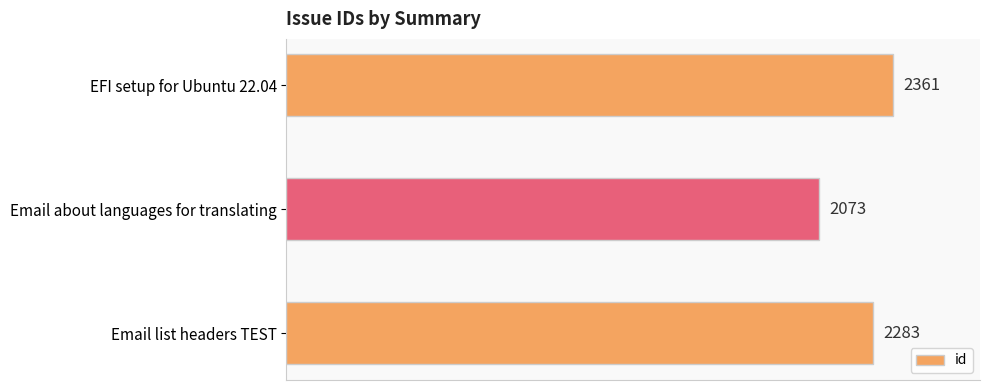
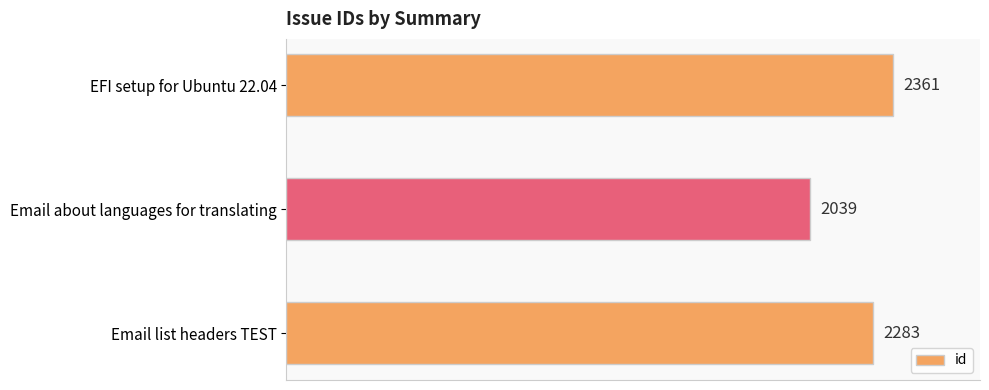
Email about languages for translating: 2073 -> 2039
